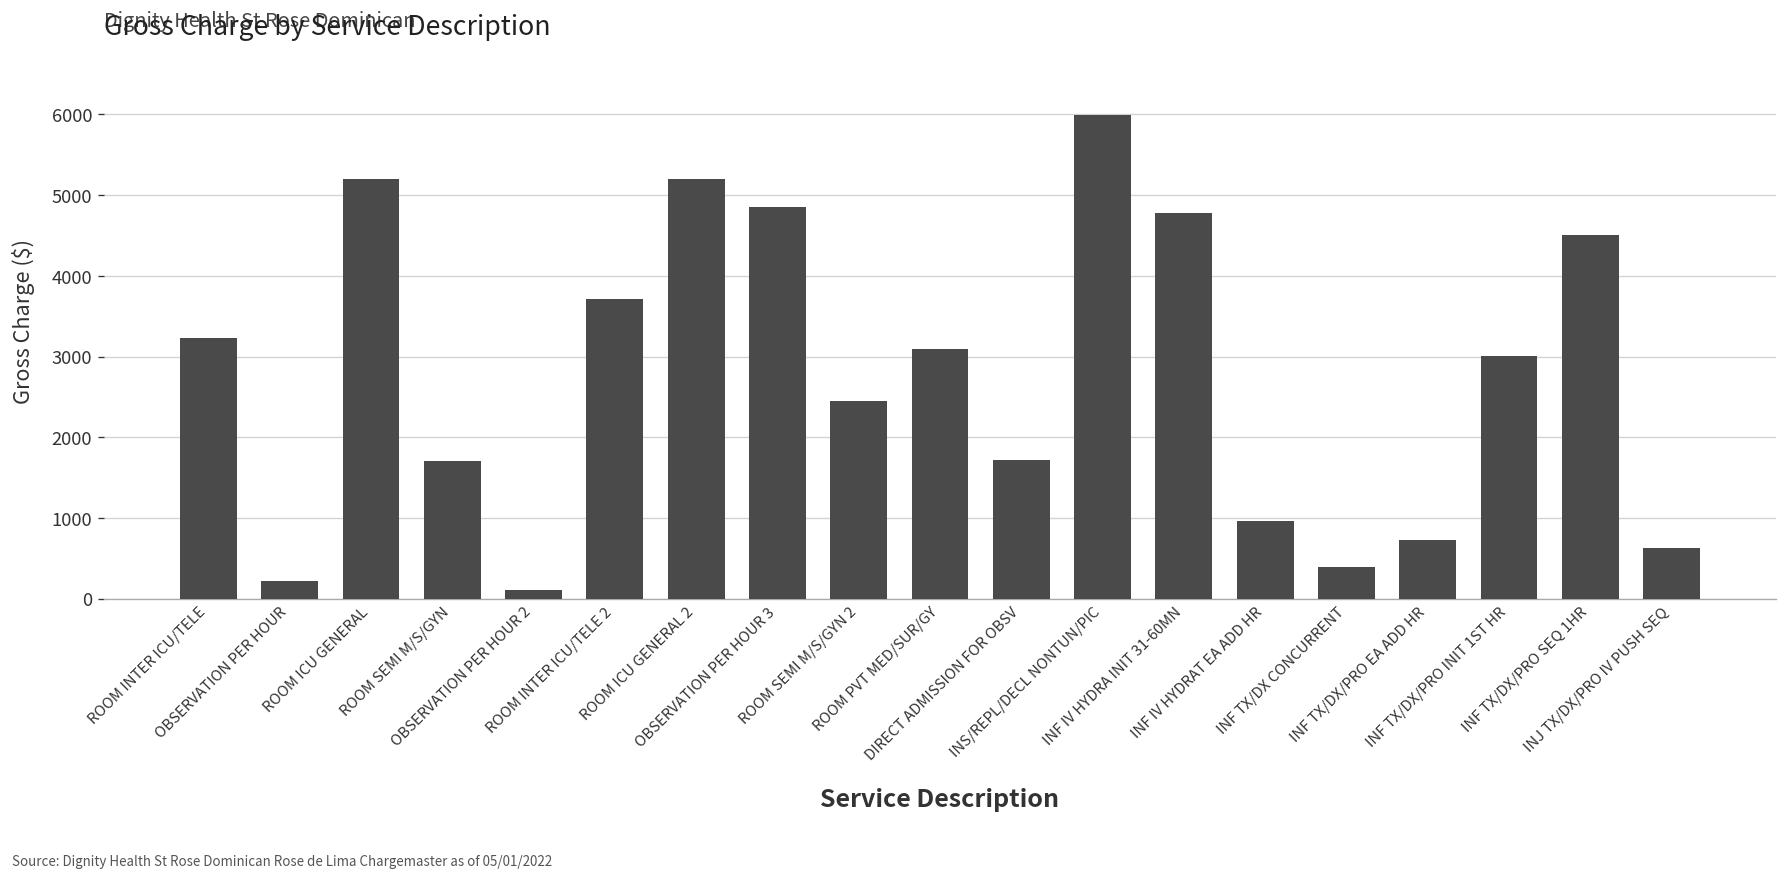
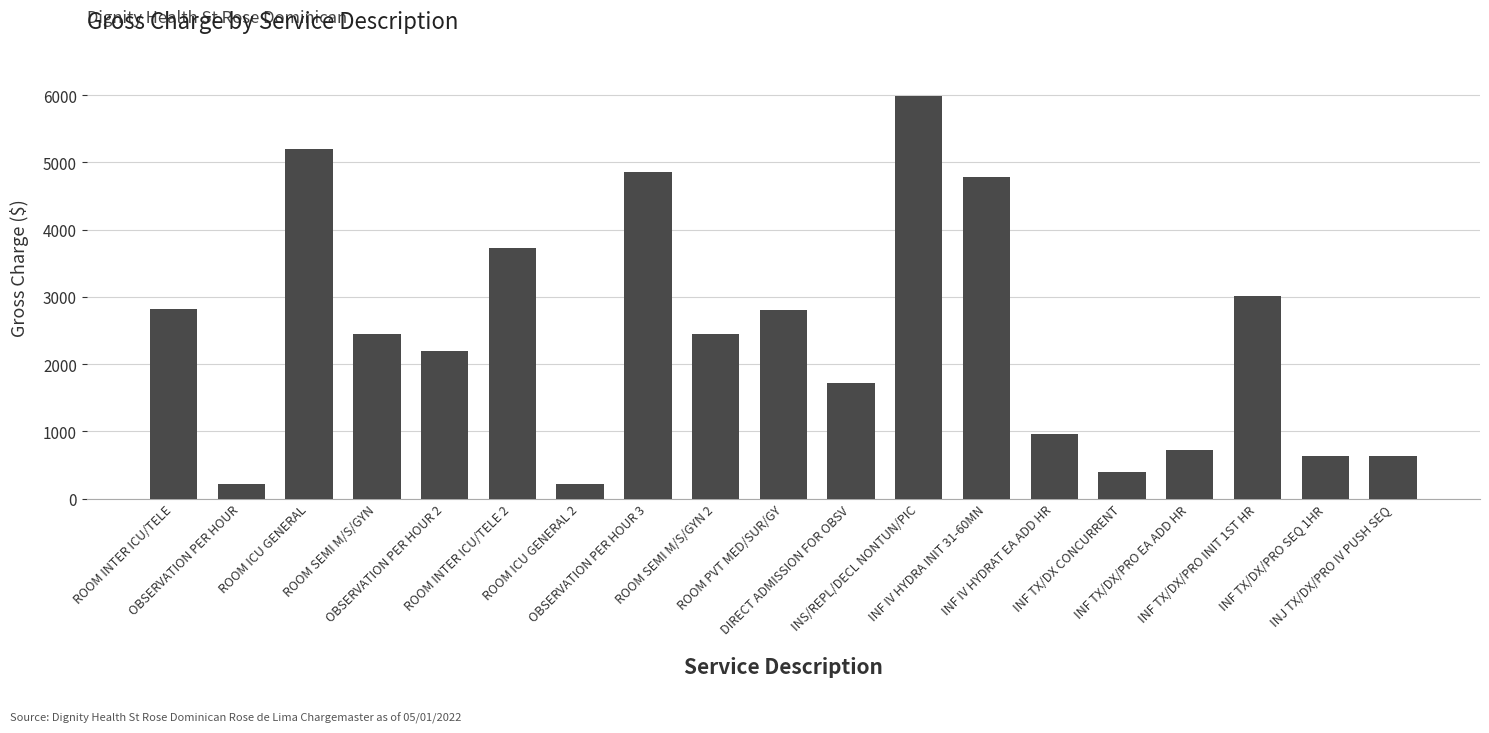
ROOM INTER ICU/TELE: 3200 -> 2800
ROOM SEMI M/S/GYN: 1700 -> 2400
OBSERVATION PER HOUR 2: 100 -> 2200
ROOM ICU GENERAL 2: 5200 -> 200
ROOM PVT MED/SUR/GY: 3100 -> 2800
INF TX/DX/PRO SEQ 1HR: 4500 -> 600
